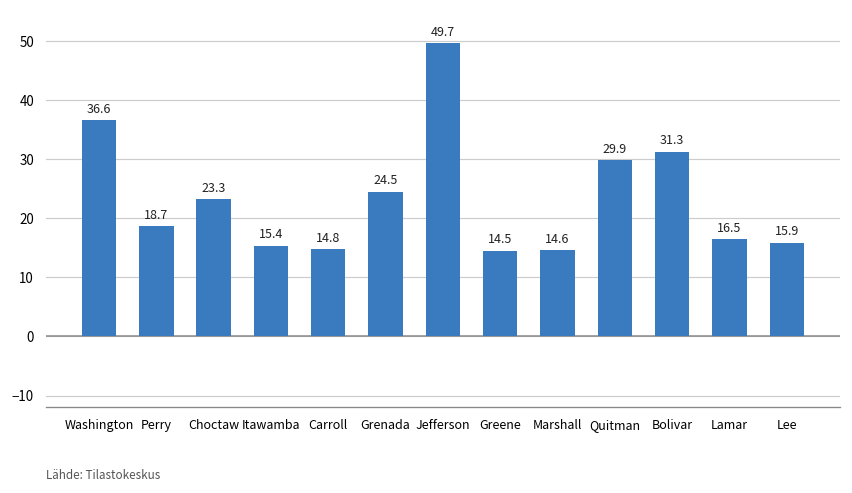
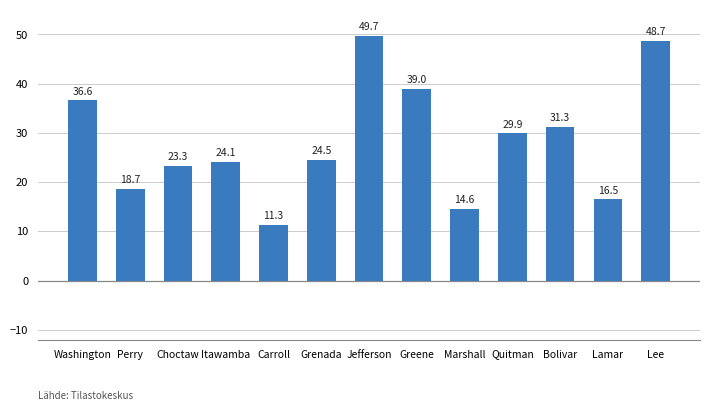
Itawamba: 15.4 -> 24.1
Carroll: 14.8 -> 11.3
Greene: 14.5 -> 39.0
Lee: 15.9 -> 48.7
